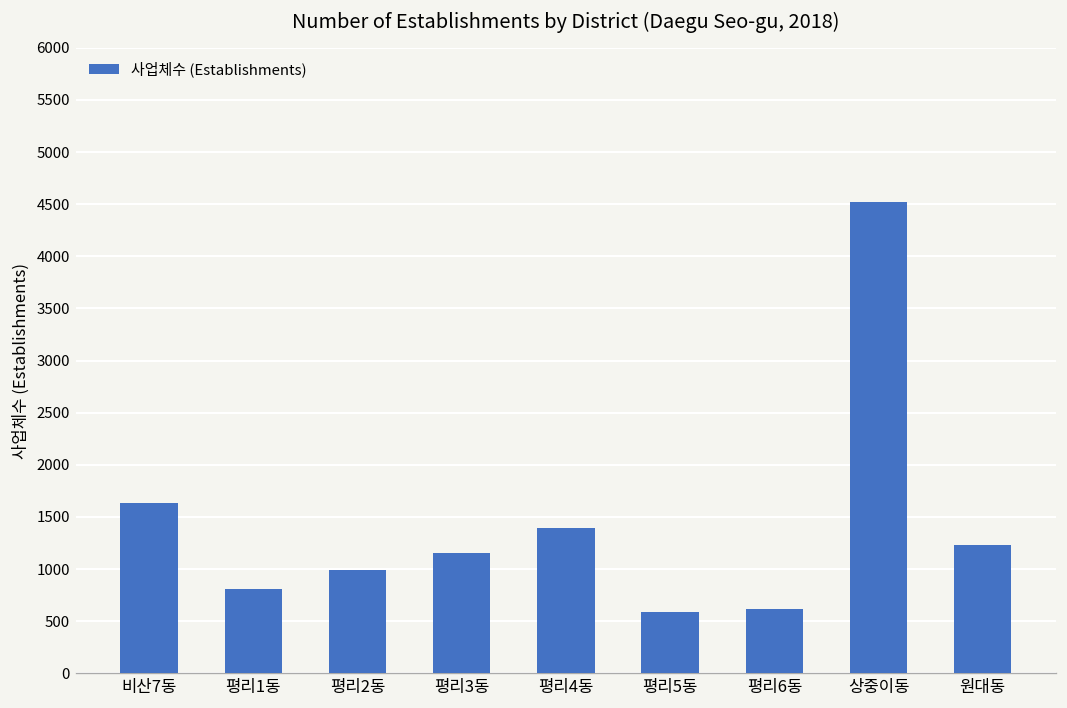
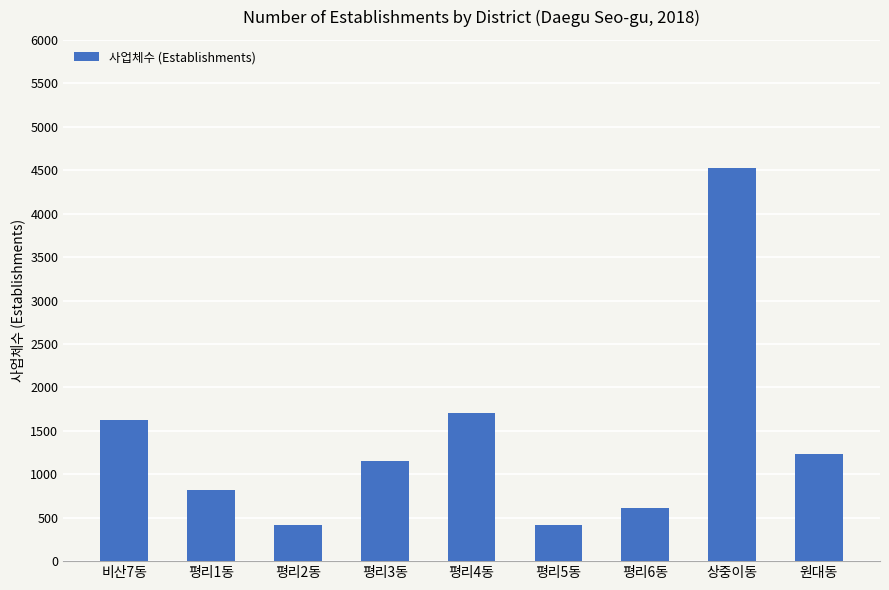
평리2동: 1000 -> 400
평리4동: 1400 -> 1700
평리5동: 600 -> 400
